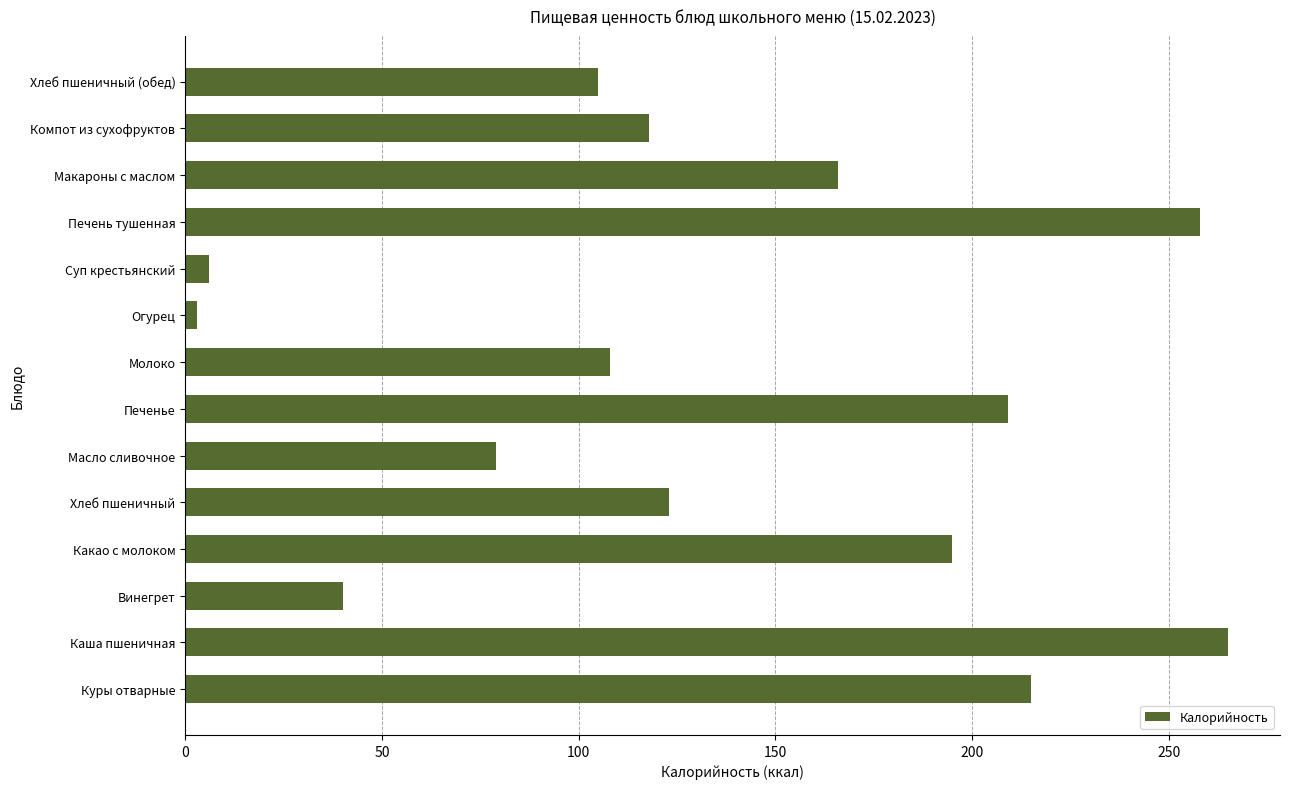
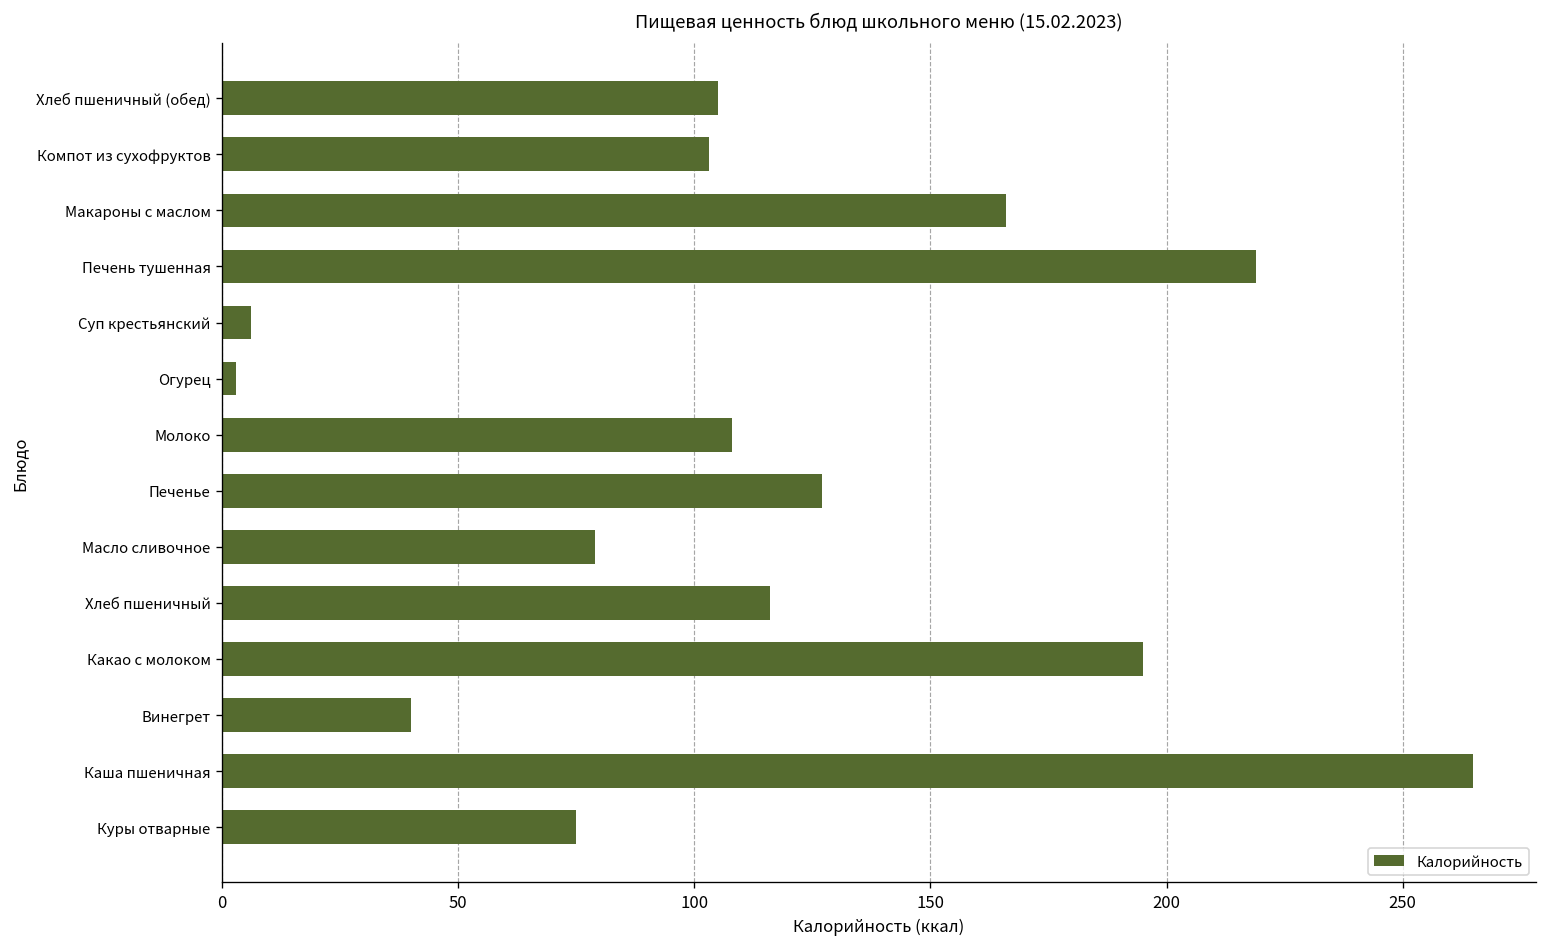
Компот из сухофруктов: 118 -> 103
Печень тушенная: 258 -> 219
Печенье: 209 -> 127
Хлеб пшеничный: 123 -> 116
Куры отварные: 215 -> 75
